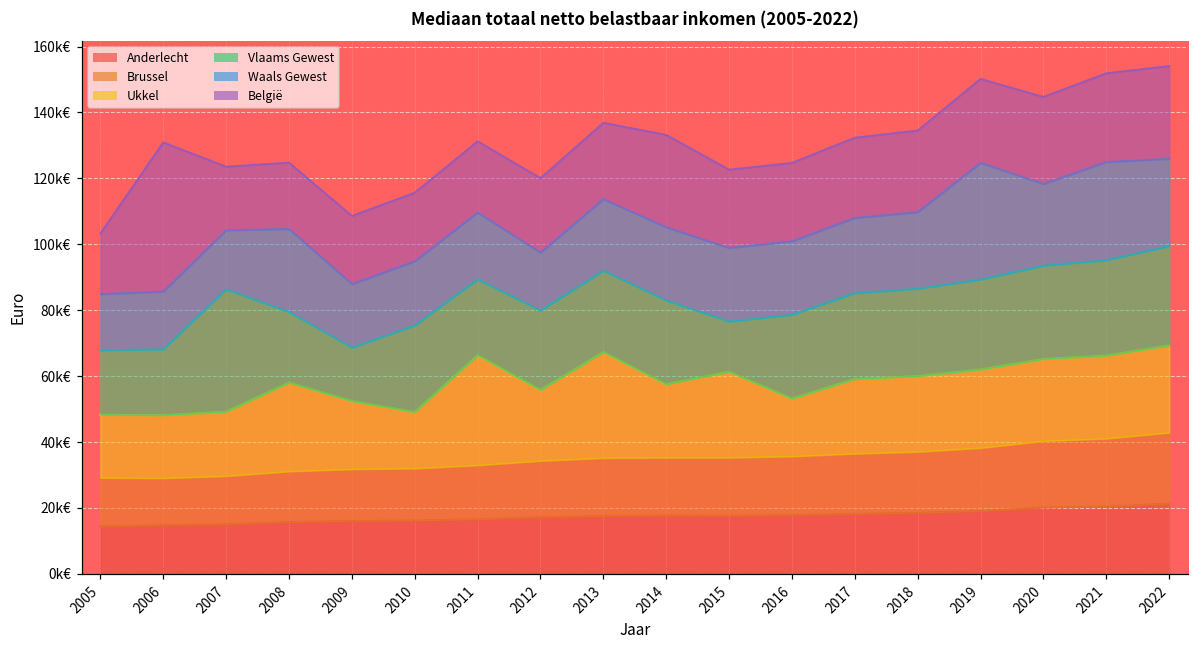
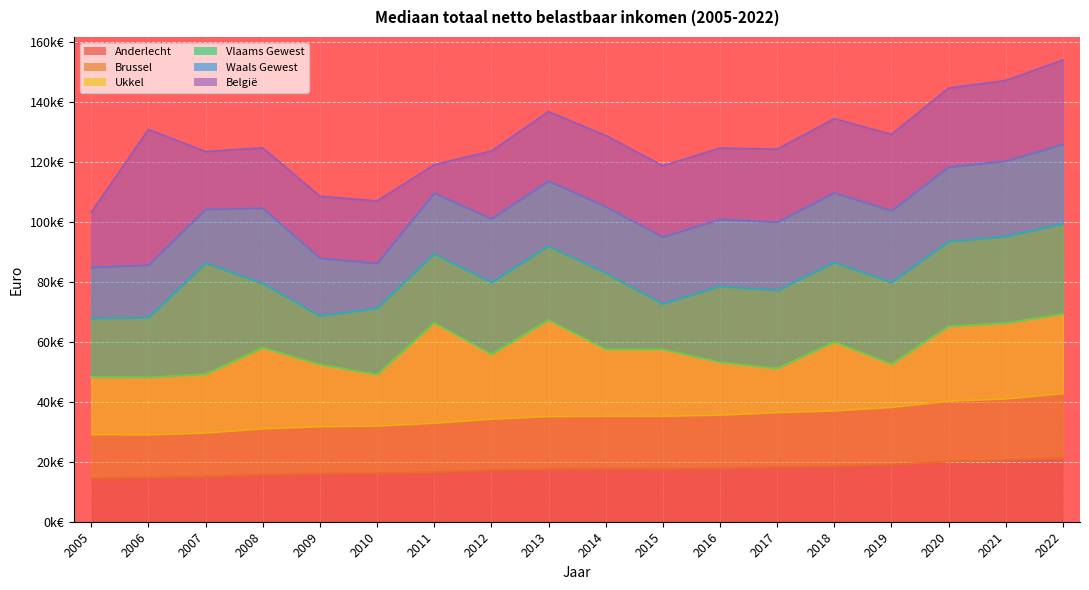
Vlaams Gewest, 2010: 26k€ -> 22k€
Waals Gewest, 2010: 19k€ -> 15k€
België, 2011: 22k€ -> 9k€
Waals Gewest, 2012: 18k€ -> 21k€
België, 2014: 28k€ -> 24k€
Ukkel, 2015: 26k€ -> 22k€
Ukkel, 2017: 23k€ -> 15k€
Ukkel, 2019: 24k€ -> 14k€
Waals Gewest, 2019: 35k€ -> 24k€
Waals Gewest, 2021: 30k€ -> 25k€
